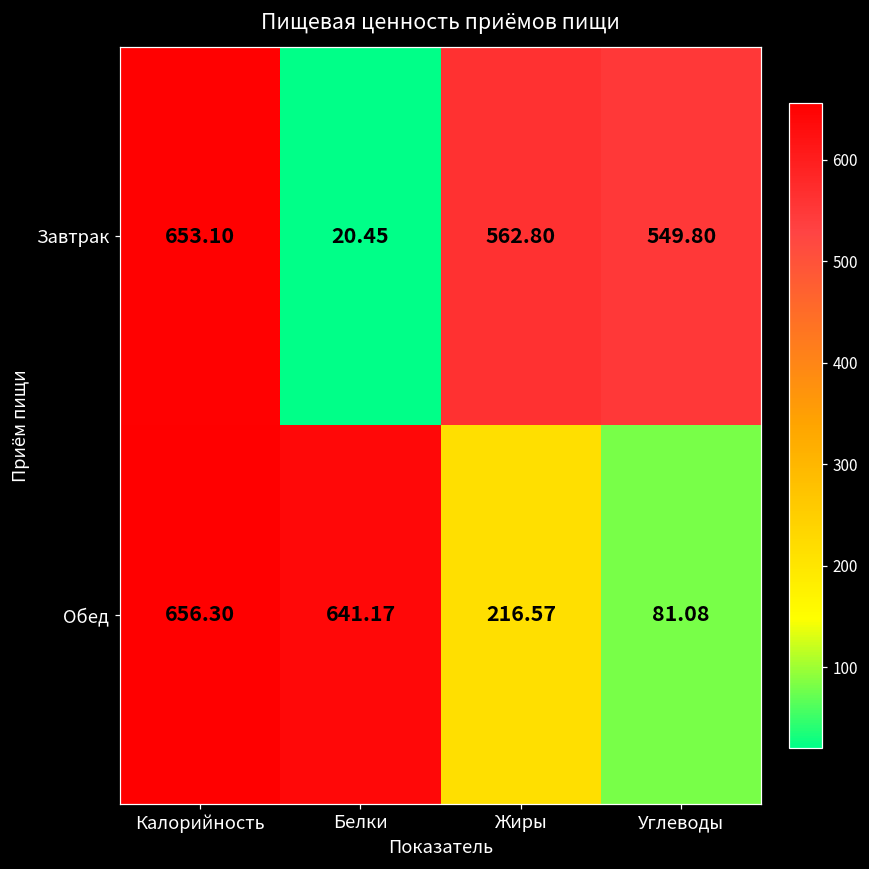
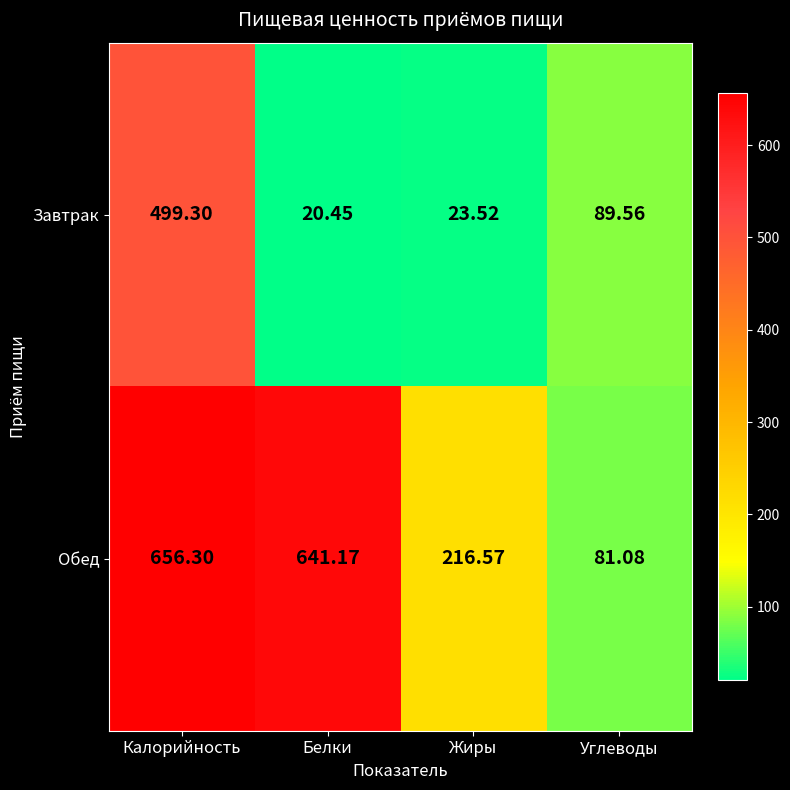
Завтрак, Калорийность: 653.10 -> 499.30
Завтрак, Жиры: 562.80 -> 23.52
Завтрак, Углеводы: 549.80 -> 89.56
